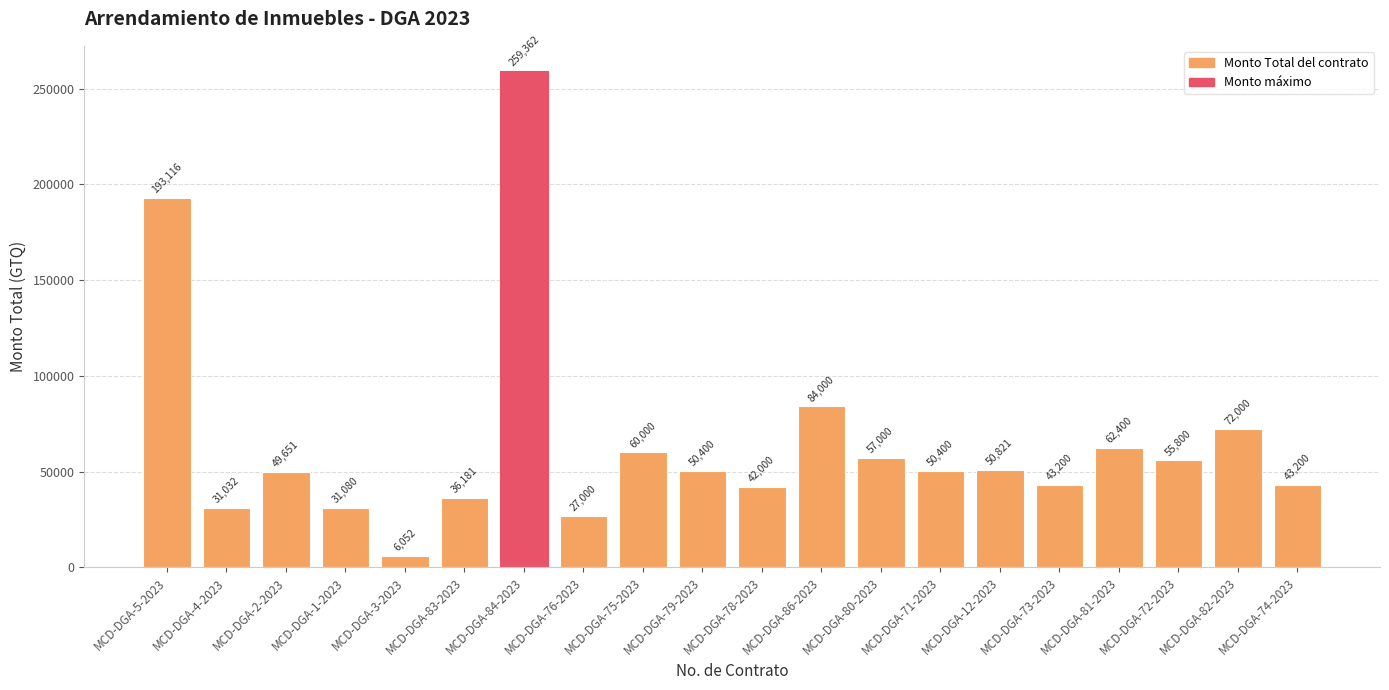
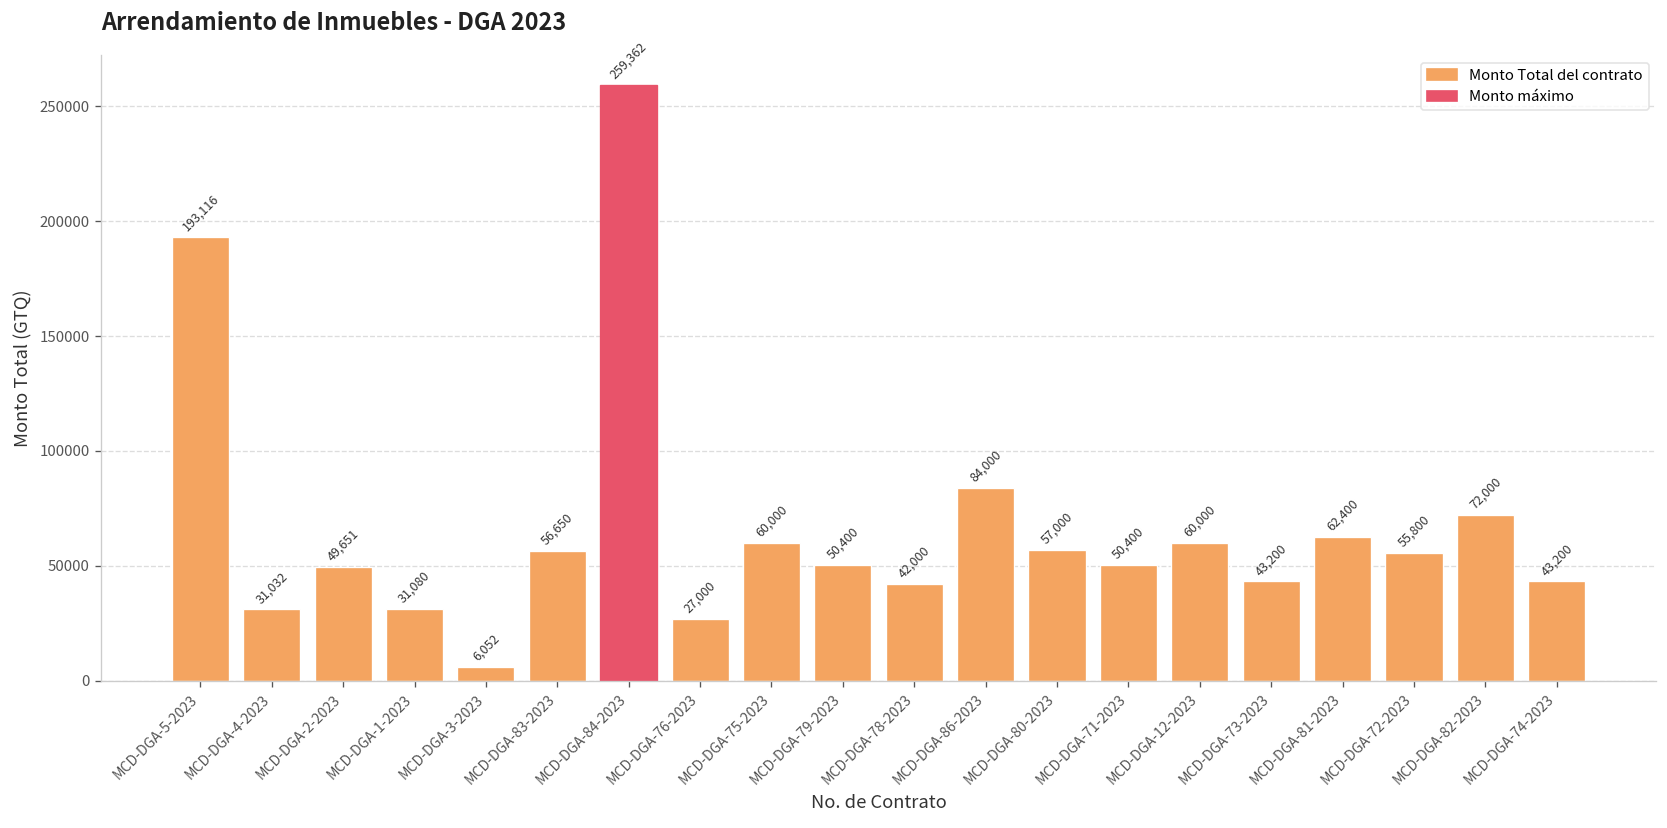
MCD-DGA-83-2023: 36,181 -> 56,650
MCD-DGA-12-2023: 50,821 -> 60,000
